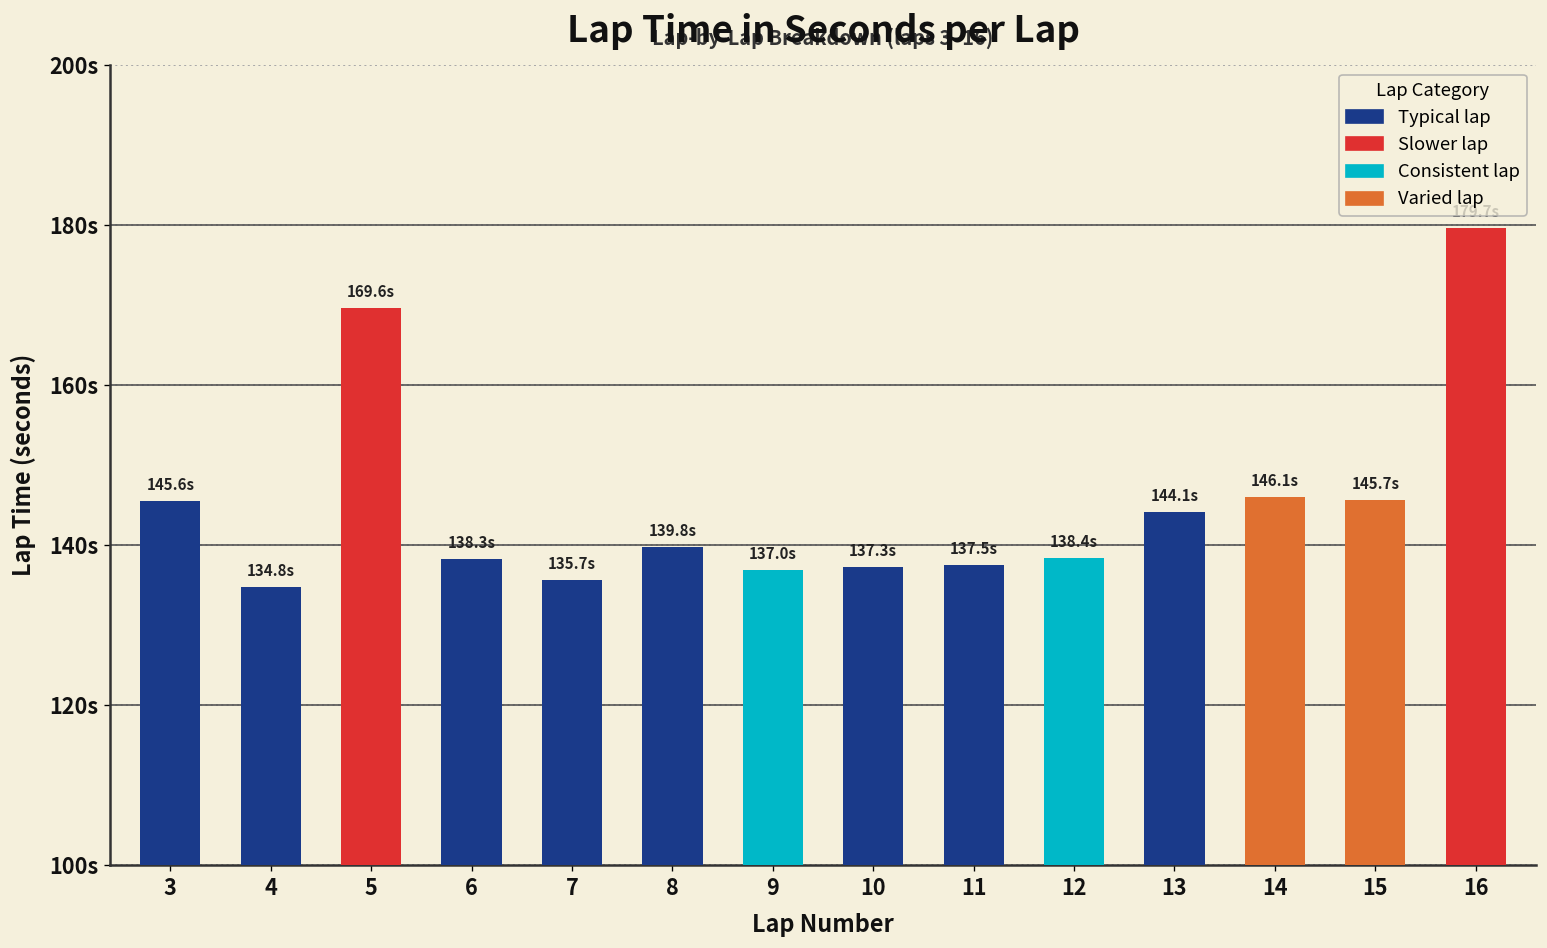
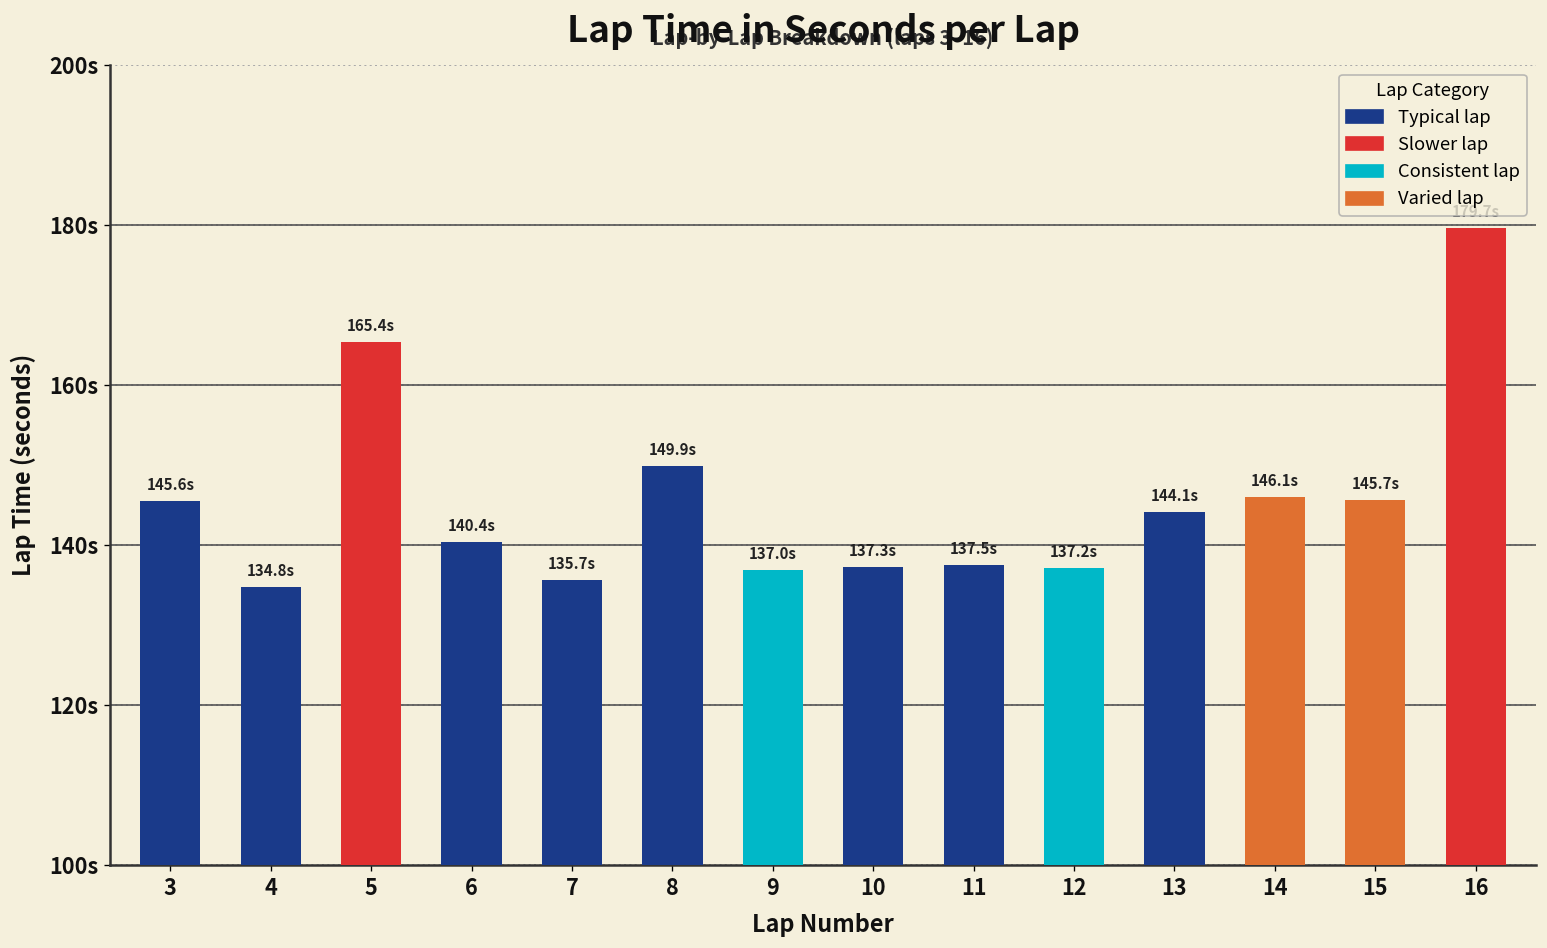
5: 169.6s -> 165.4s
6: 138.3s -> 140.4s
8: 139.8s -> 149.9s
12: 138.4s -> 137.2s
